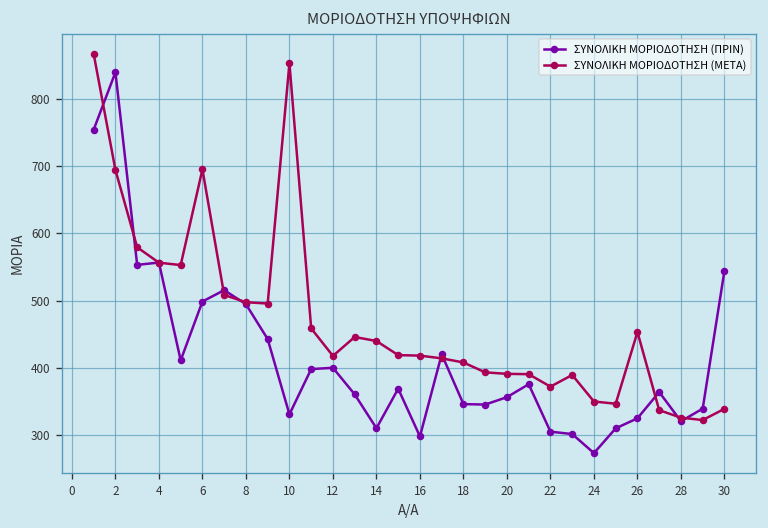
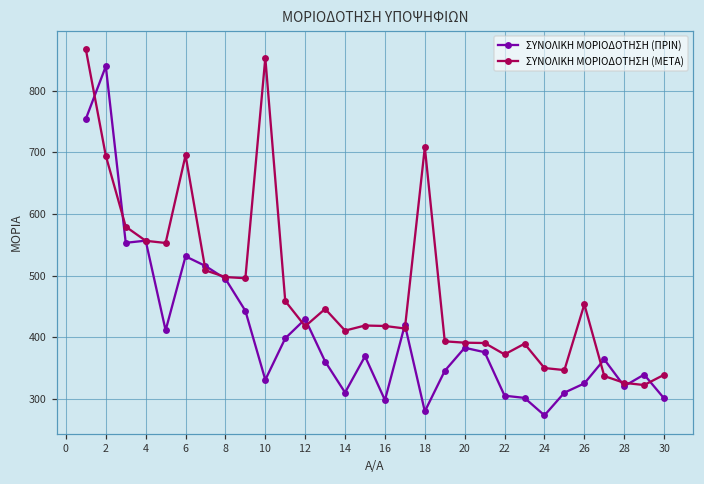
ΣΥΝΟΛΙΚΗ ΜΟΡΙΟΔΟΤΗΣΗ (ΠΡΙΝ), 6: 500 -> 530
ΣΥΝΟΛΙΚΗ ΜΟΡΙΟΔΟΤΗΣΗ (ΠΡΙΝ), 12: 400 -> 430
ΣΥΝΟΛΙΚΗ ΜΟΡΙΟΔΟΤΗΣΗ (ΜΕΤΑ), 14: 440 -> 410
ΣΥΝΟΛΙΚΗ ΜΟΡΙΟΔΟΤΗΣΗ (ΠΡΙΝ), 18: 350 -> 280
ΣΥΝΟΛΙΚΗ ΜΟΡΙΟΔΟΤΗΣΗ (ΜΕΤΑ), 18: 410 -> 710
ΣΥΝΟΛΙΚΗ ΜΟΡΙΟΔΟΤΗΣΗ (ΠΡΙΝ), 20: 360 -> 380
ΣΥΝΟΛΙΚΗ ΜΟΡΙΟΔΟΤΗΣΗ (ΠΡΙΝ), 30: 540 -> 300
